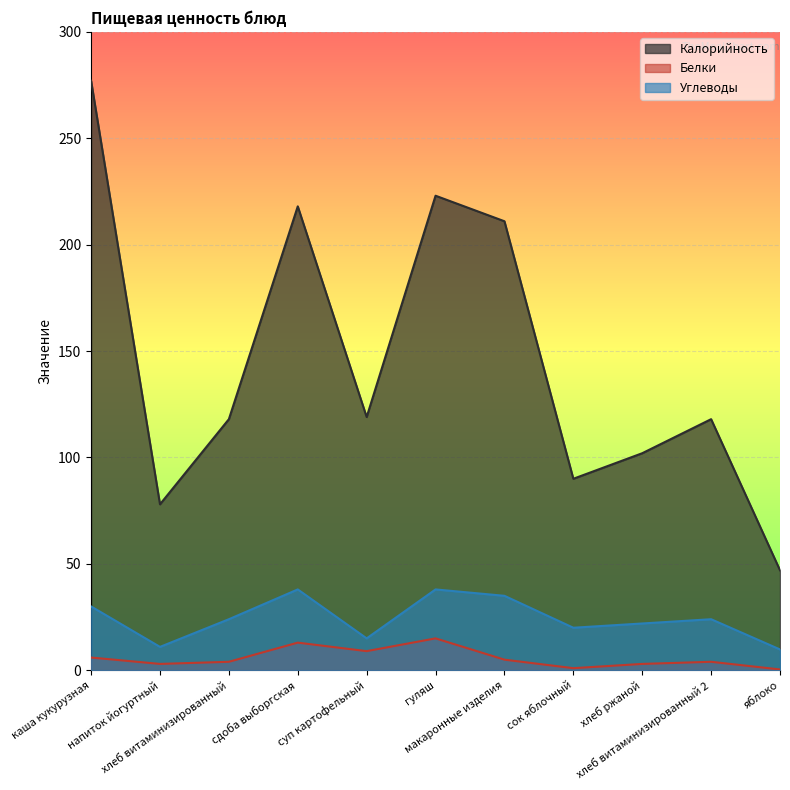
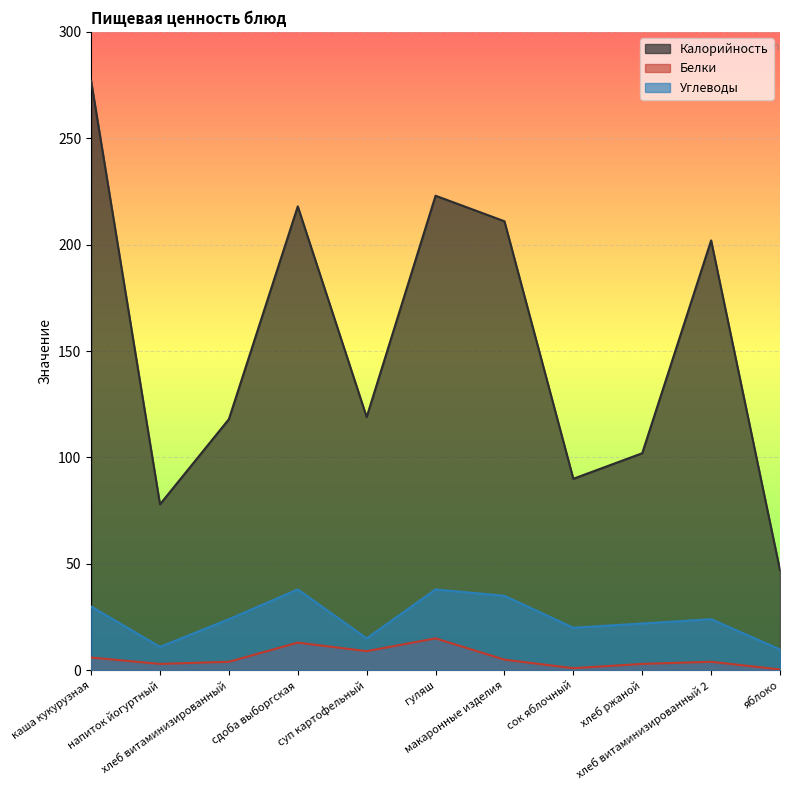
Калорийность, хлеб витаминизированный 2: 118 -> 202
